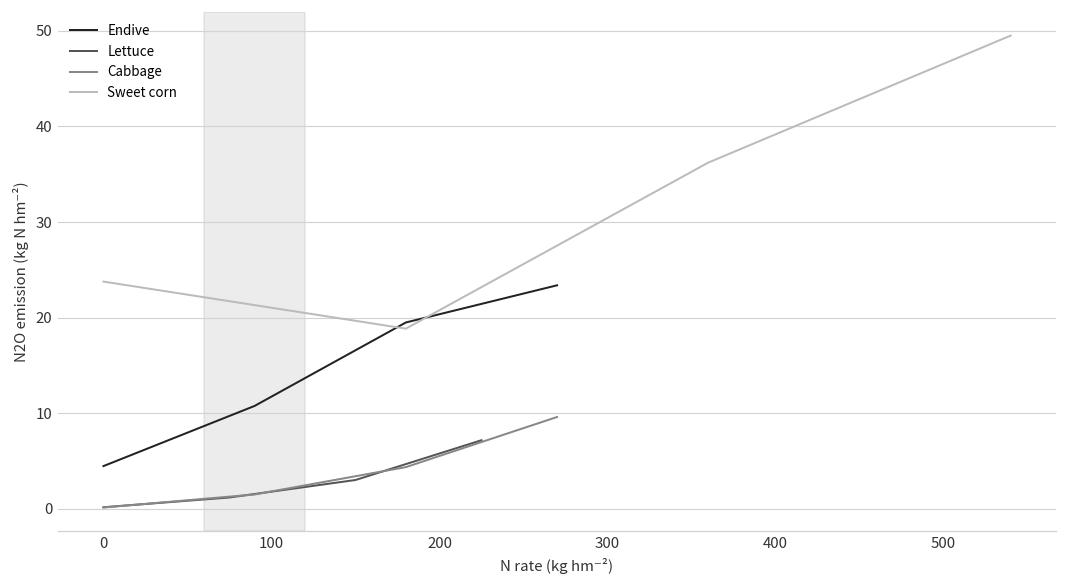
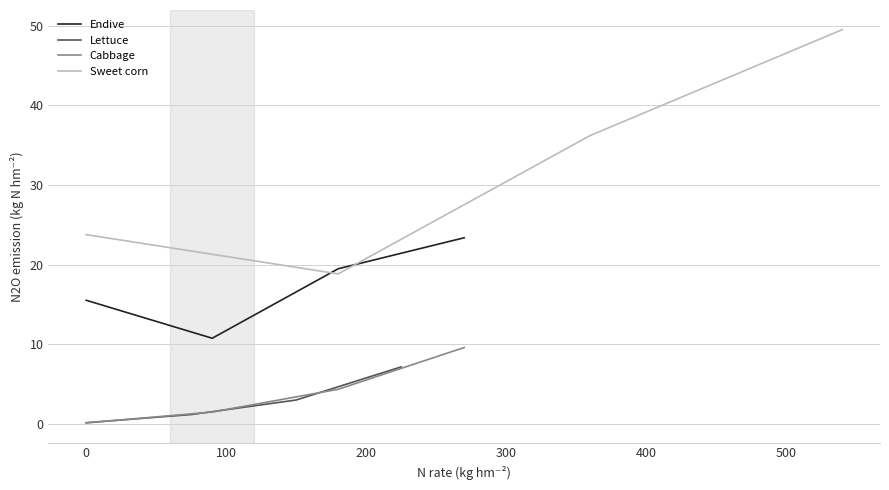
Endive, 0: 4 -> 16
